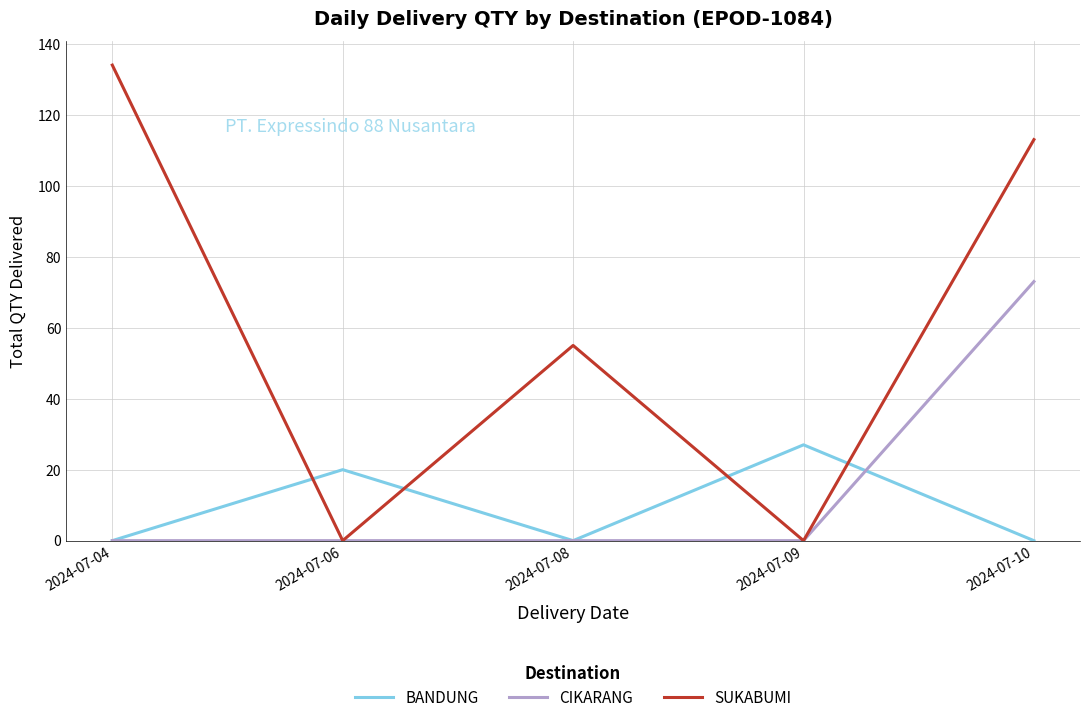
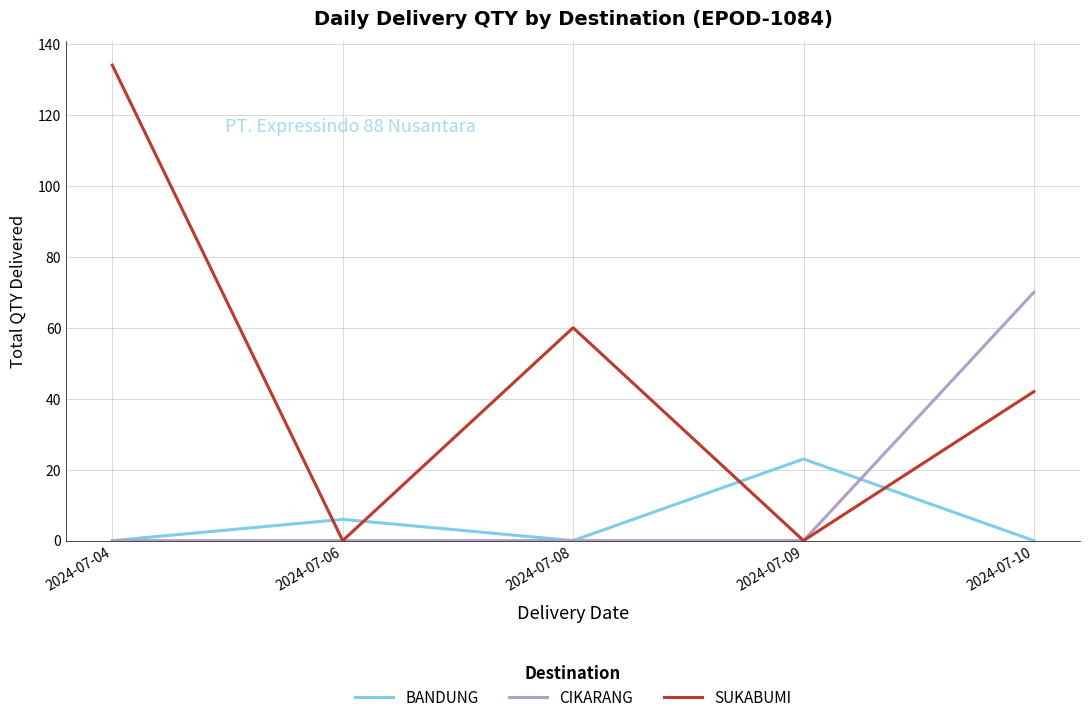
BANDUNG, 2024-07-06: 20 -> 6
SUKABUMI, 2024-07-08: 55 -> 60
BANDUNG, 2024-07-09: 27 -> 23
CIKARANG, 2024-07-10: 73 -> 70
SUKABUMI, 2024-07-10: 113 -> 42
